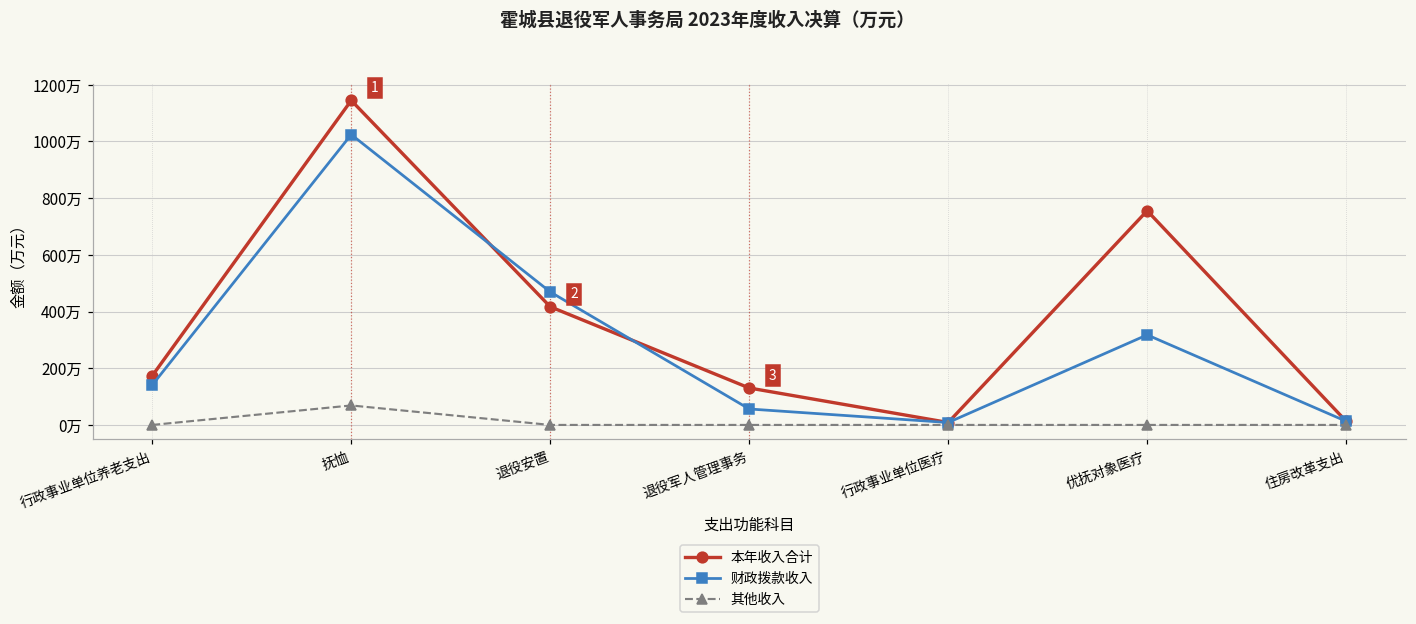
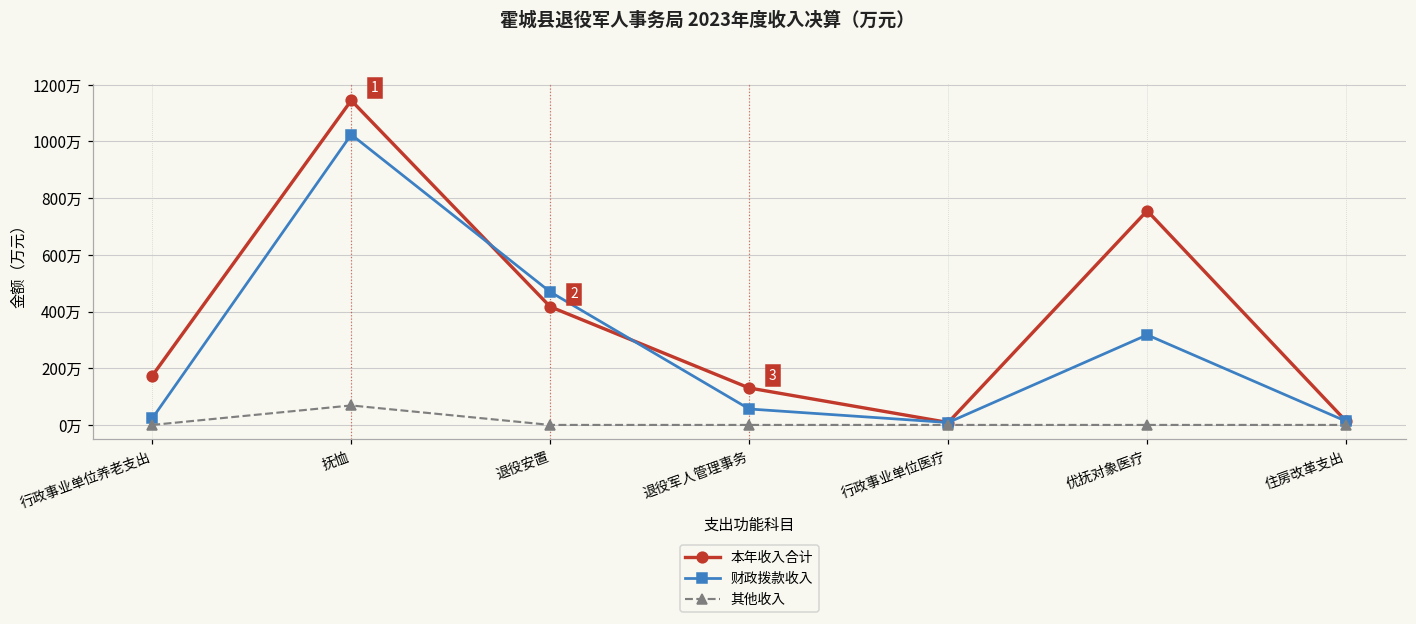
财政拨款收入, 行政事业单位养老支出: 140万 -> 20万
